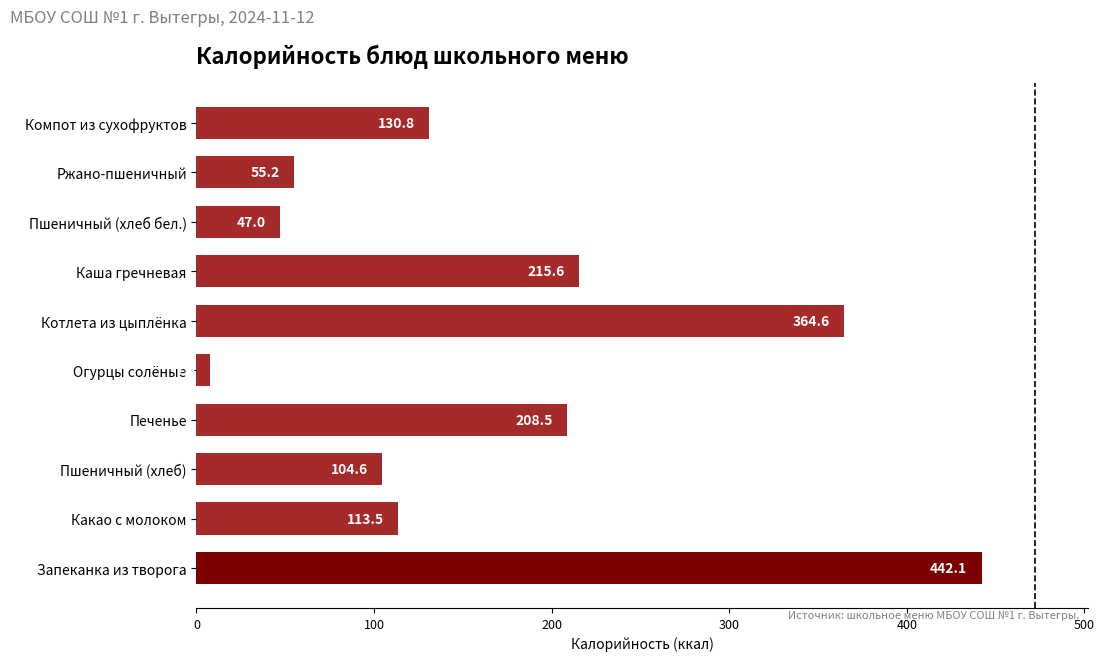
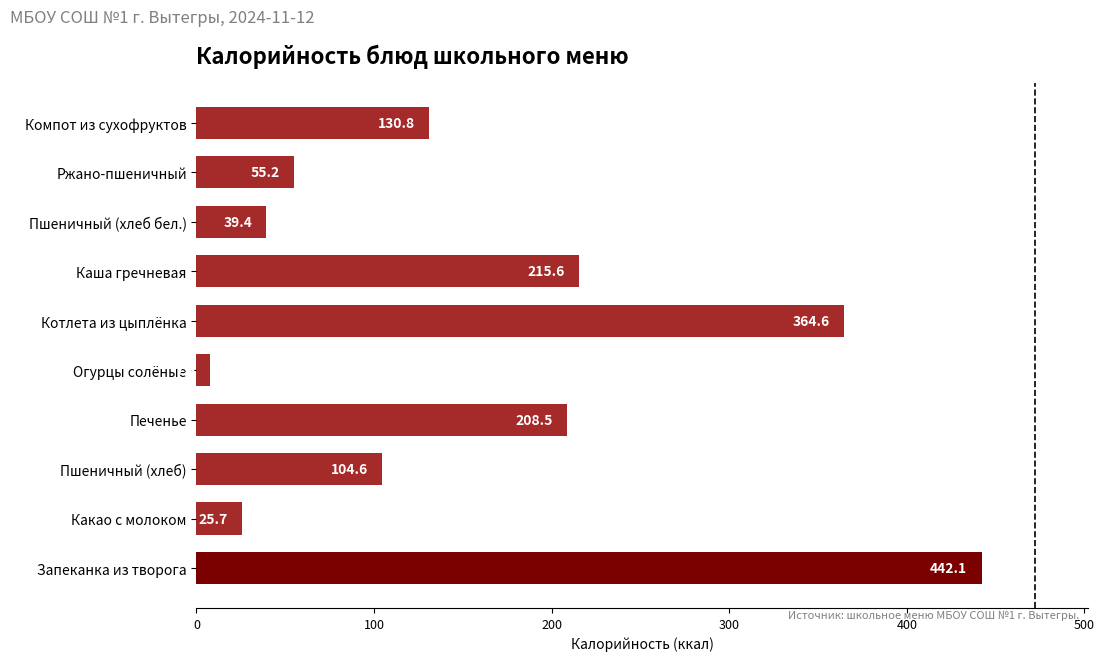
Пшеничный (хлеб бел.): 47.0 -> 39.4
Какао с молоком: 113.5 -> 25.7
